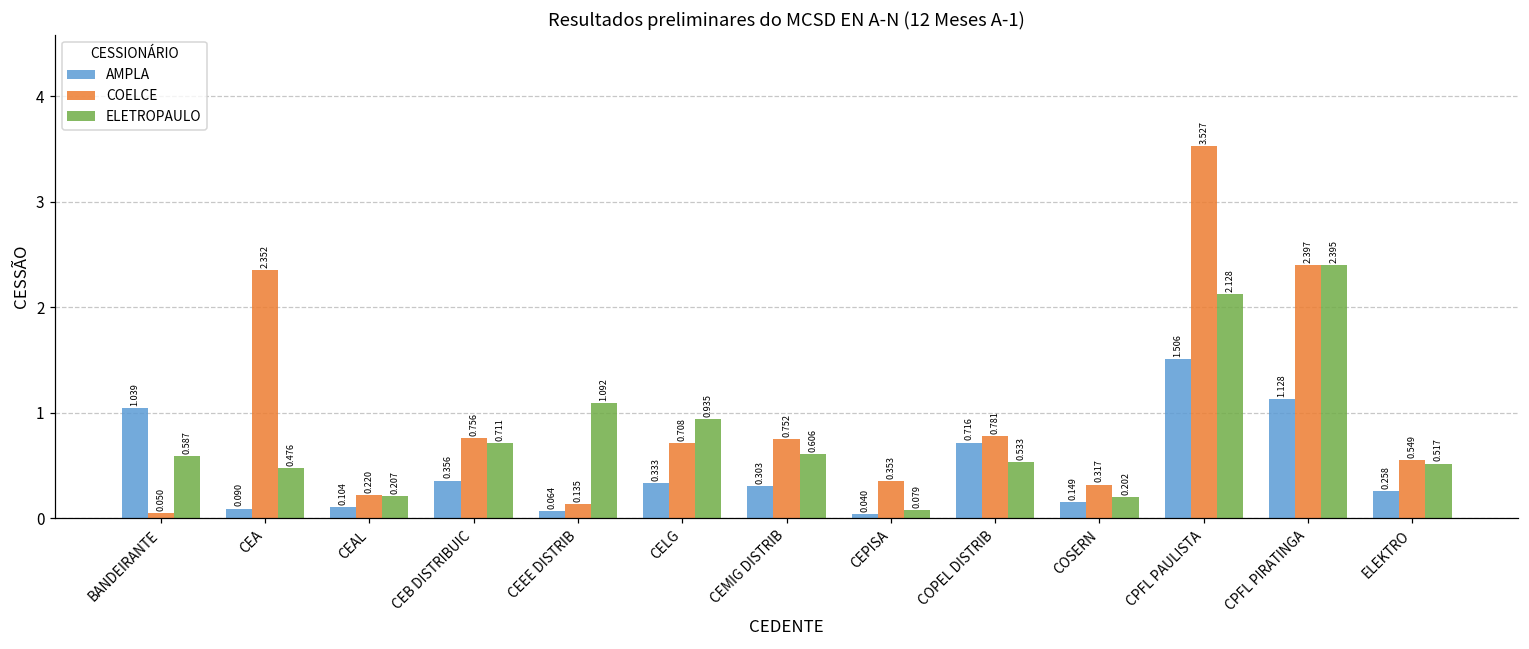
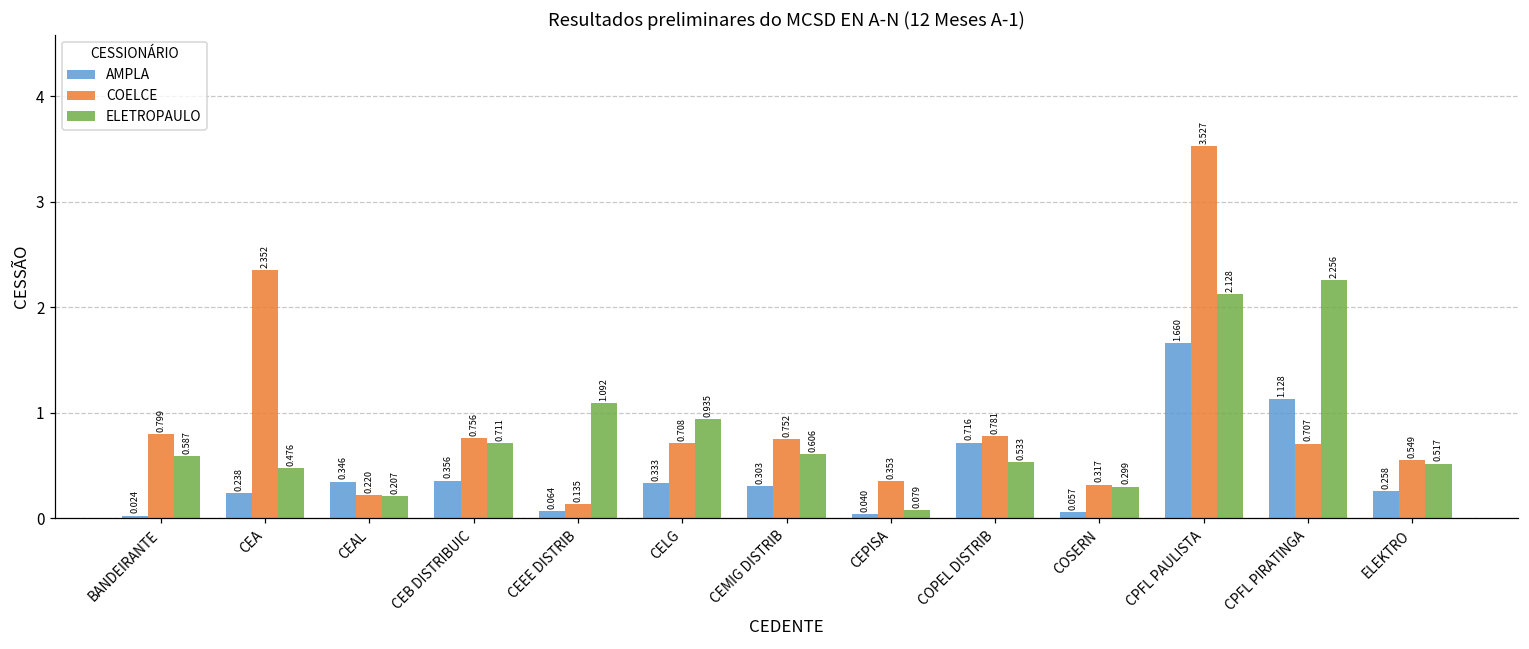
AMPLA, BANDEIRANTE: 1.039 -> 0.024
COELCE, BANDEIRANTE: 0.050 -> 0.799
AMPLA, CEA: 0.090 -> 0.238
AMPLA, CEAL: 0.104 -> 0.346
AMPLA, COSERN: 0.149 -> 0.057
ELETROPAULO, COSERN: 0.202 -> 0.299
AMPLA, CPFL PAULISTA: 1.506 -> 1.660
COELCE, CPFL PIRATINGA: 2.397 -> 0.707
ELETROPAULO, CPFL PIRATINGA: 2.395 -> 2.256
